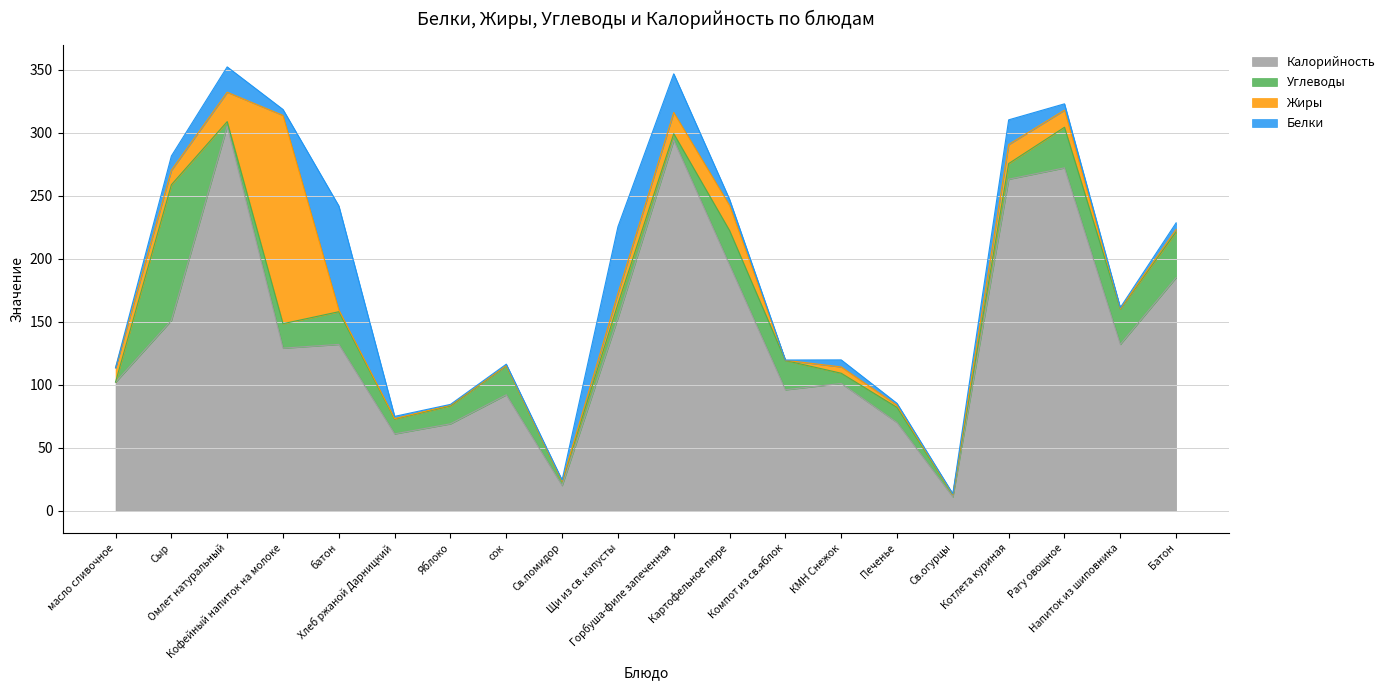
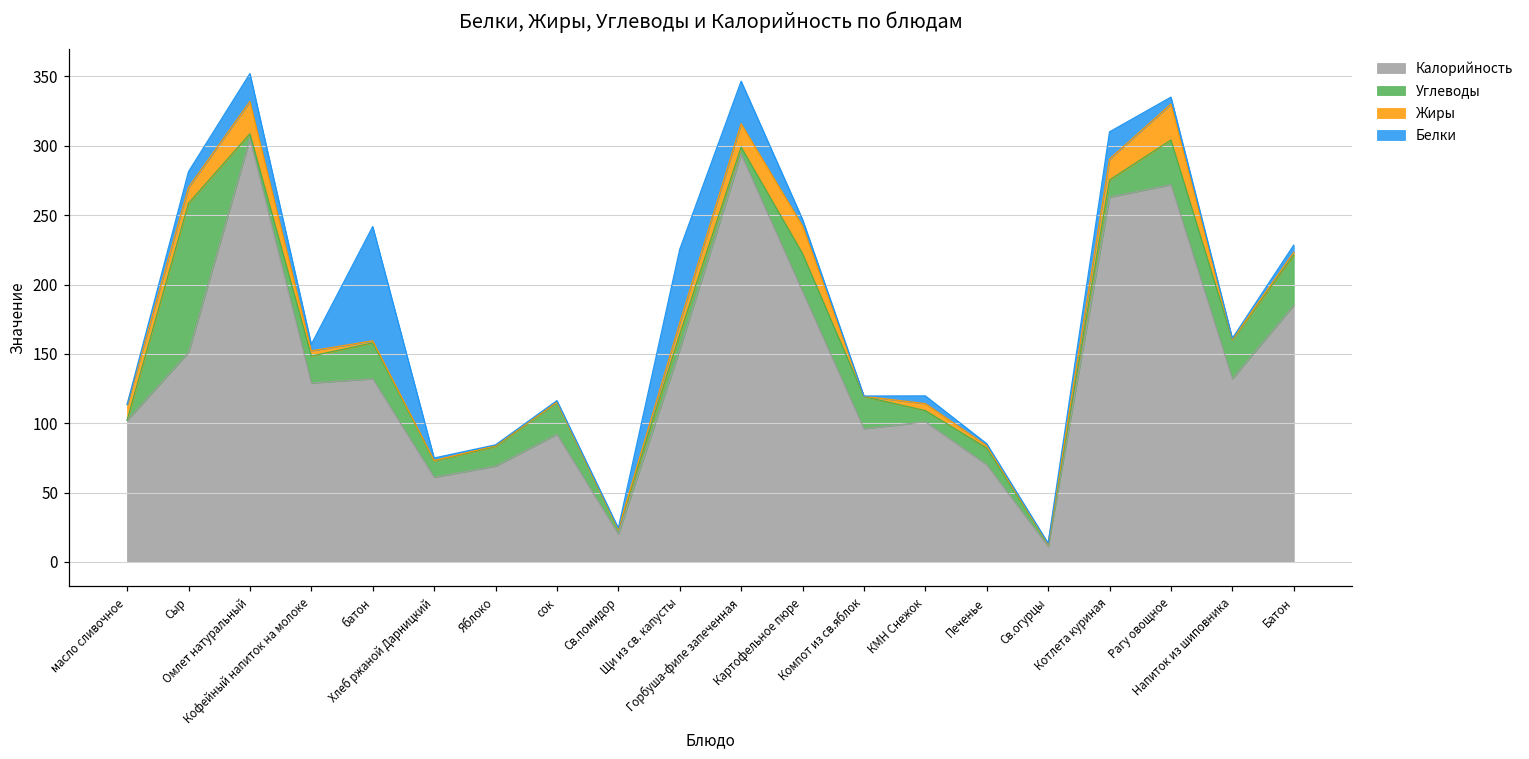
Жиры, Кофейный напиток на молоке: 165 -> 4
Жиры, Рагу овощное: 14 -> 26
